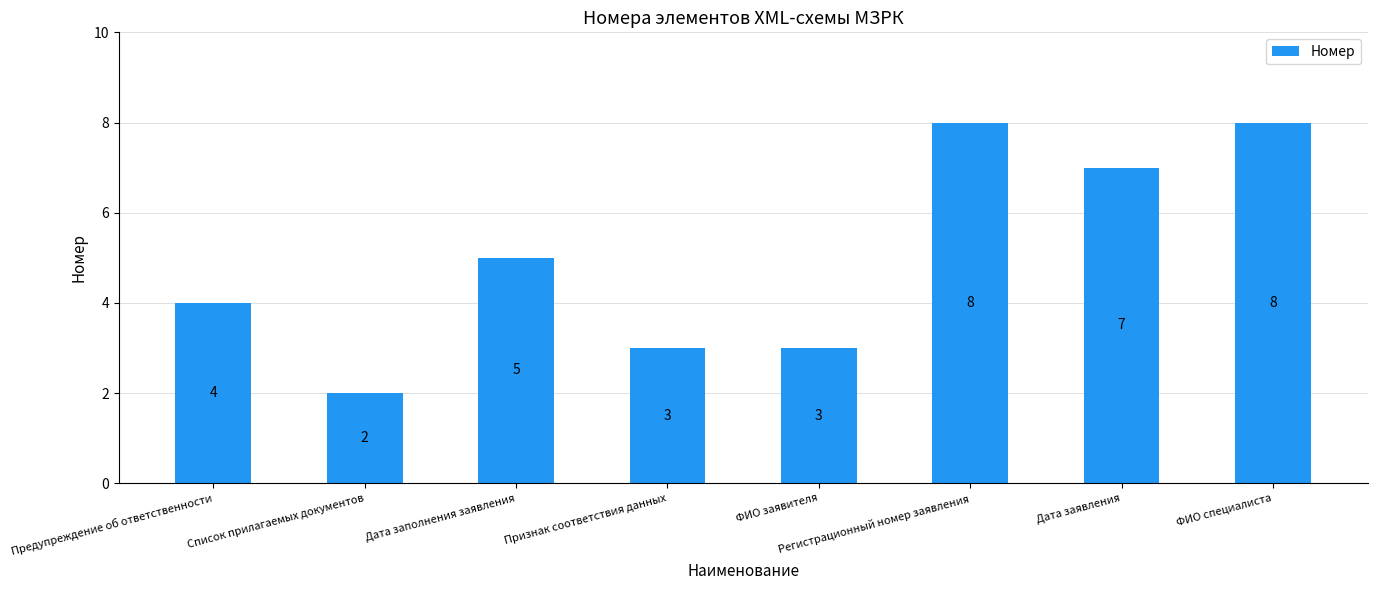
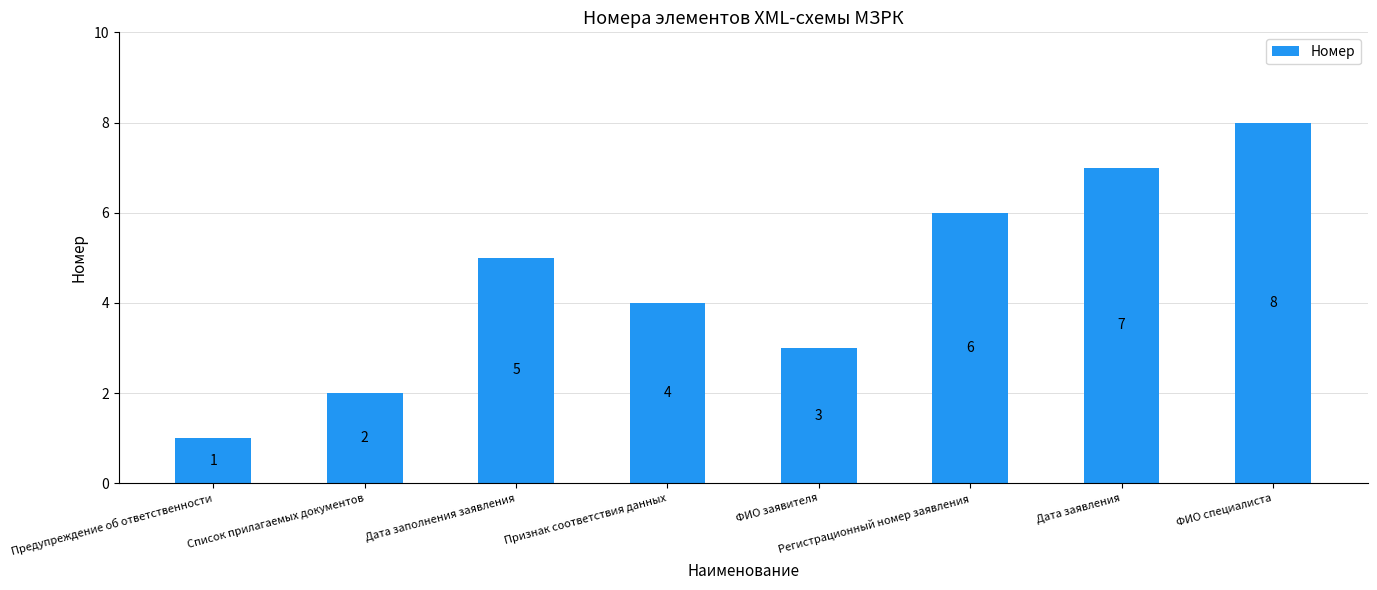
Предупреждение об ответственности: 4 -> 1
Признак соответствия данных: 3 -> 4
Регистрационный номер заявления: 8 -> 6
